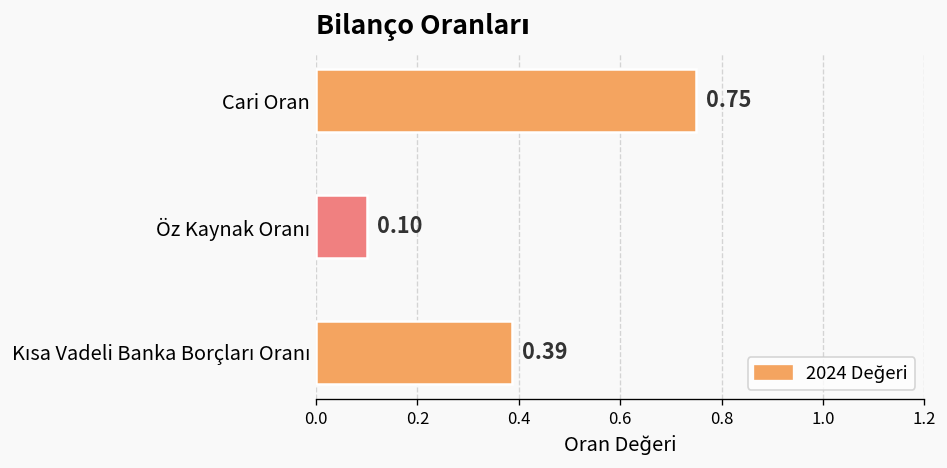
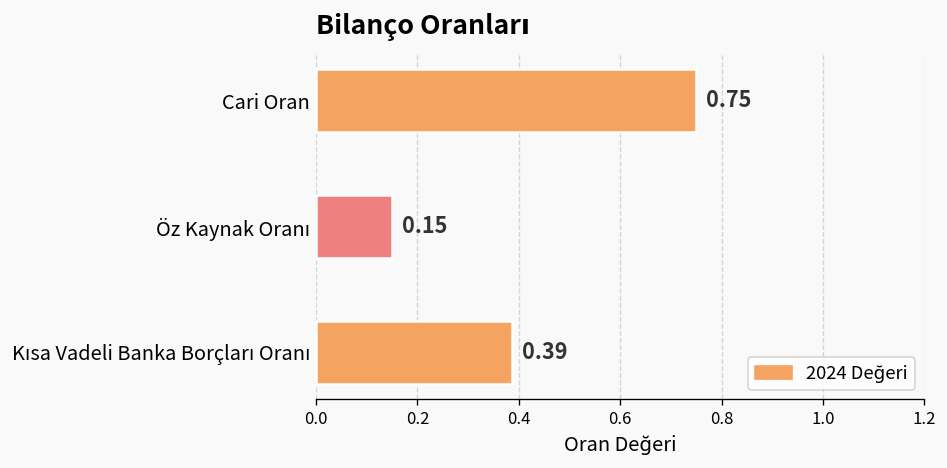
Öz Kaynak Oranı: 0.10 -> 0.15
